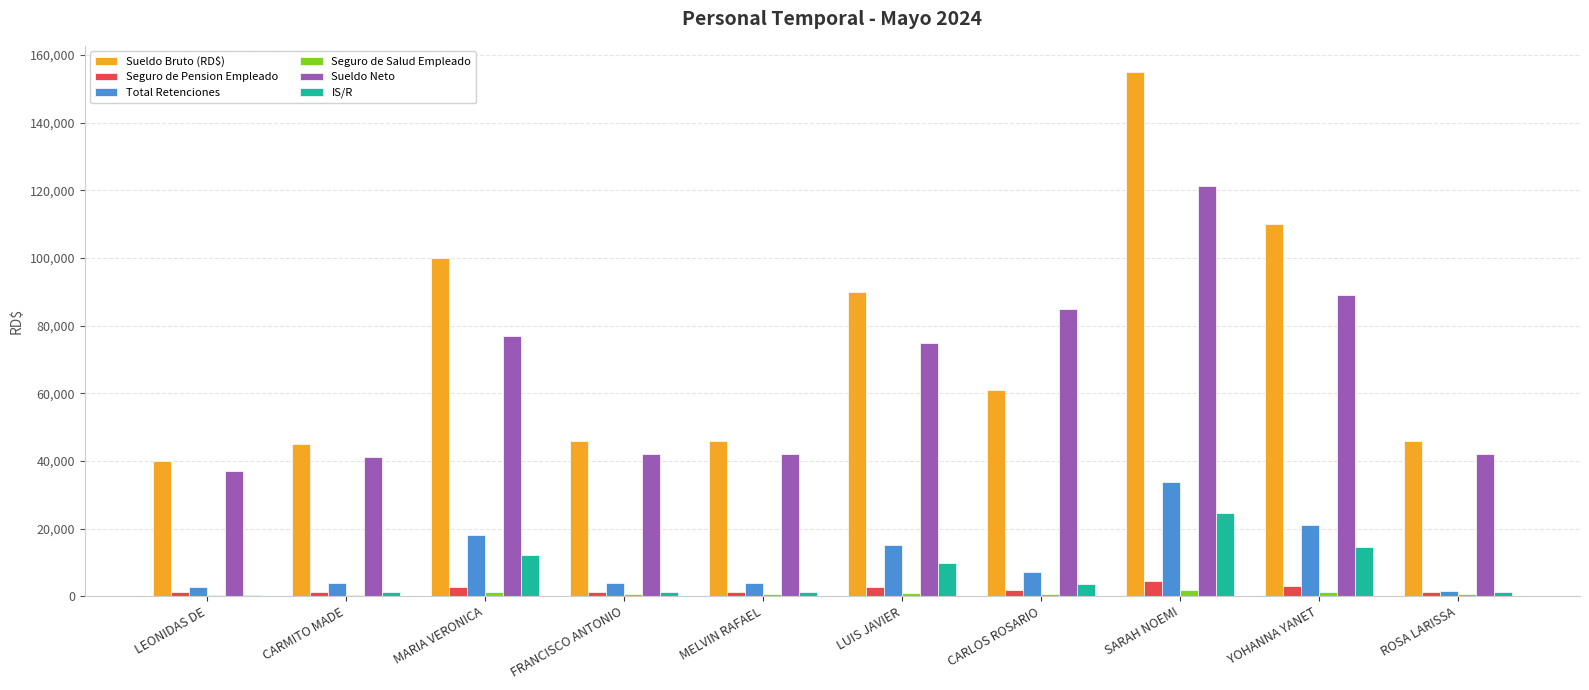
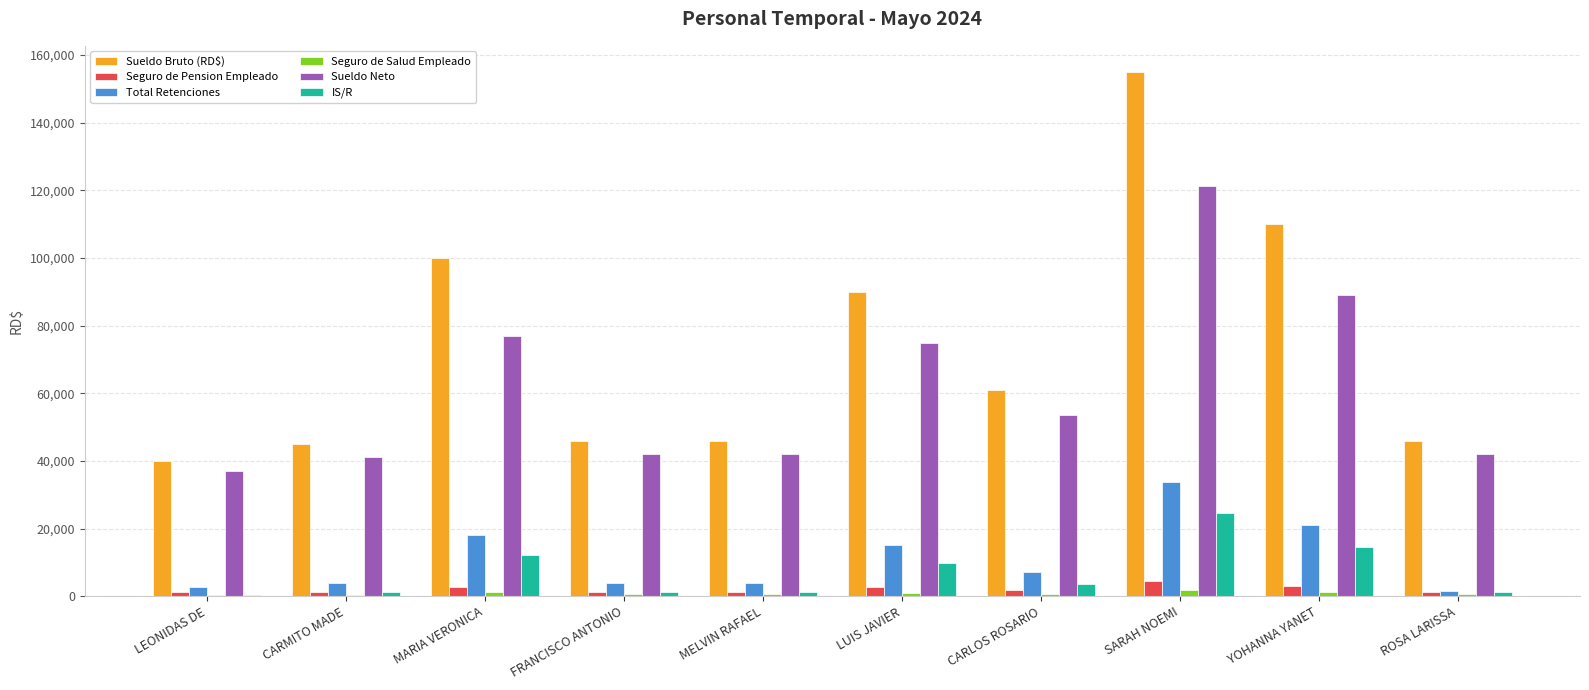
Sueldo Neto, CARLOS ROSARIO: 85,000 -> 54,000
